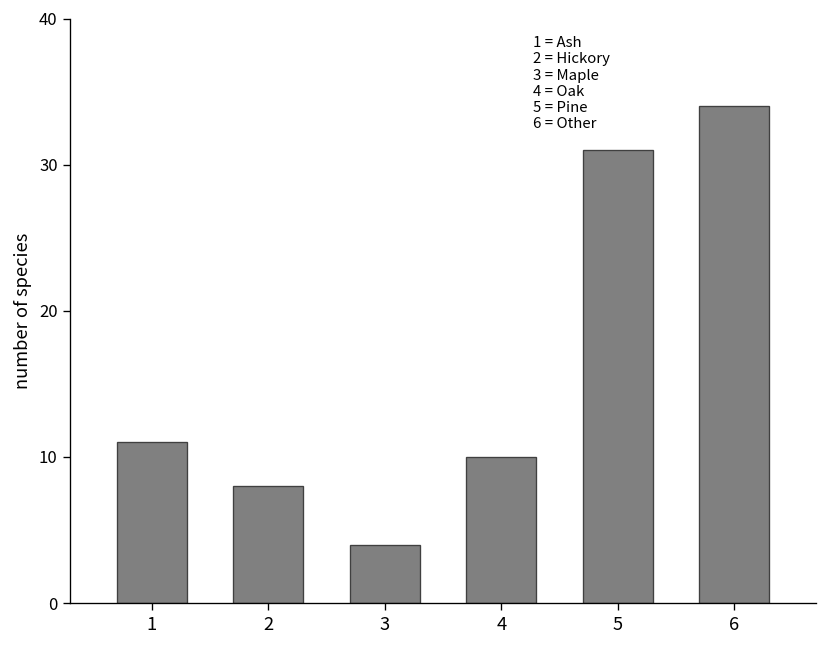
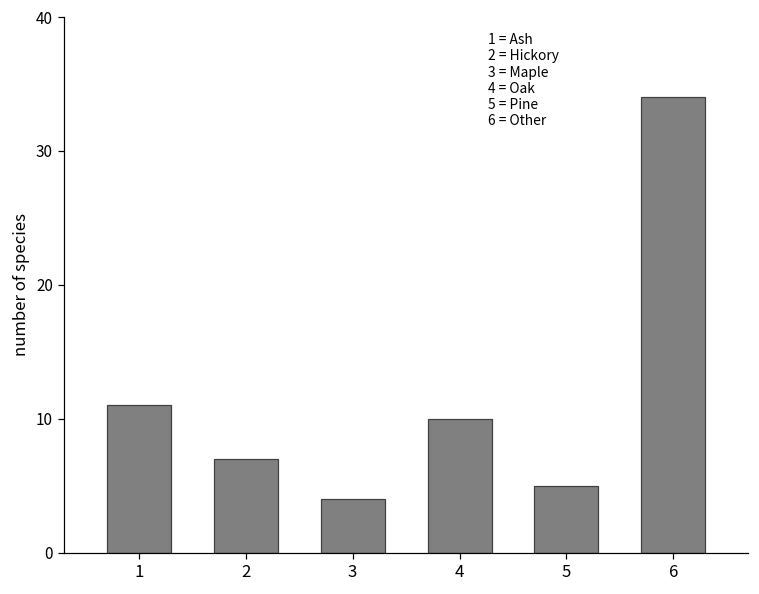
2: 8 -> 7
5: 31 -> 5
